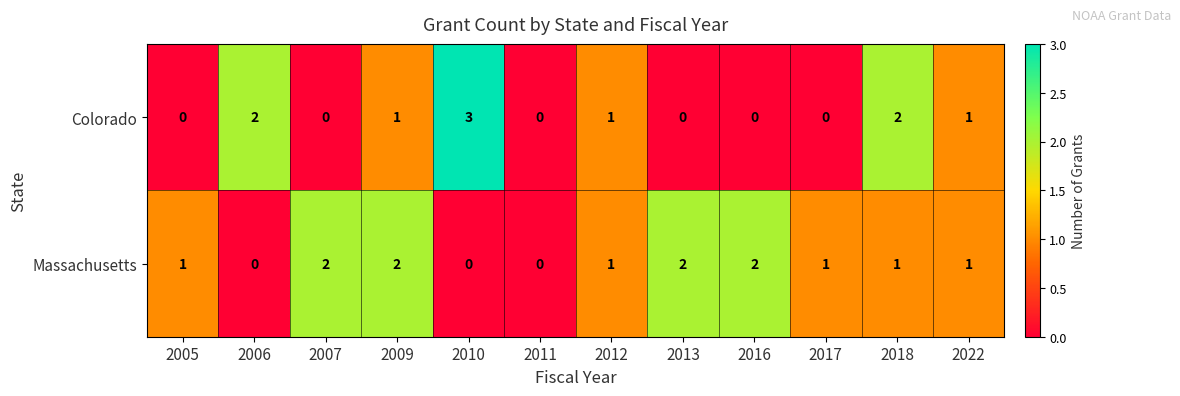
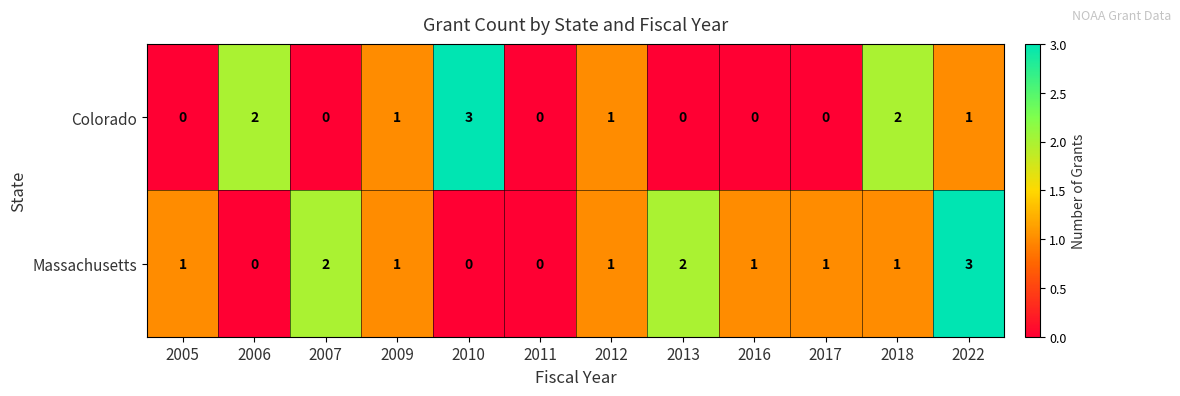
Massachusetts, 2009: 2 -> 1
Massachusetts, 2016: 2 -> 1
Massachusetts, 2022: 1 -> 3
